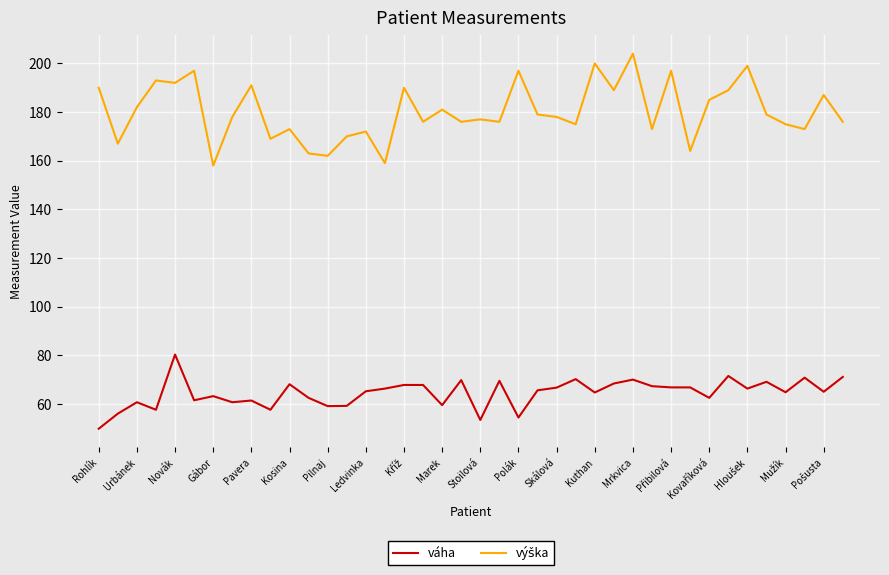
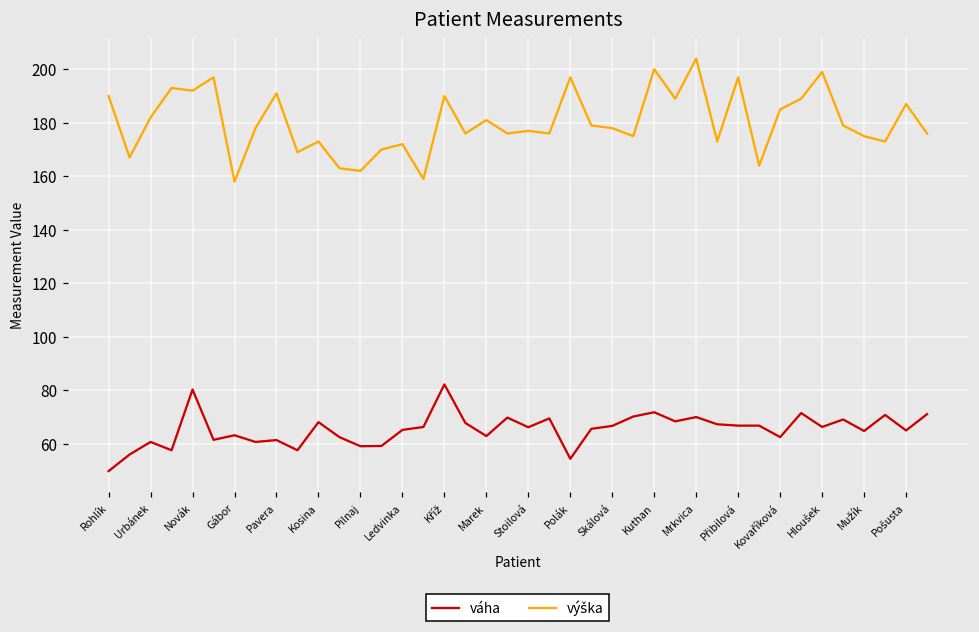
váha, Kříž: 68 -> 82
váha, Marek: 60 -> 63
váha, Stoilová: 53 -> 66
váha, Kuthan: 65 -> 72
